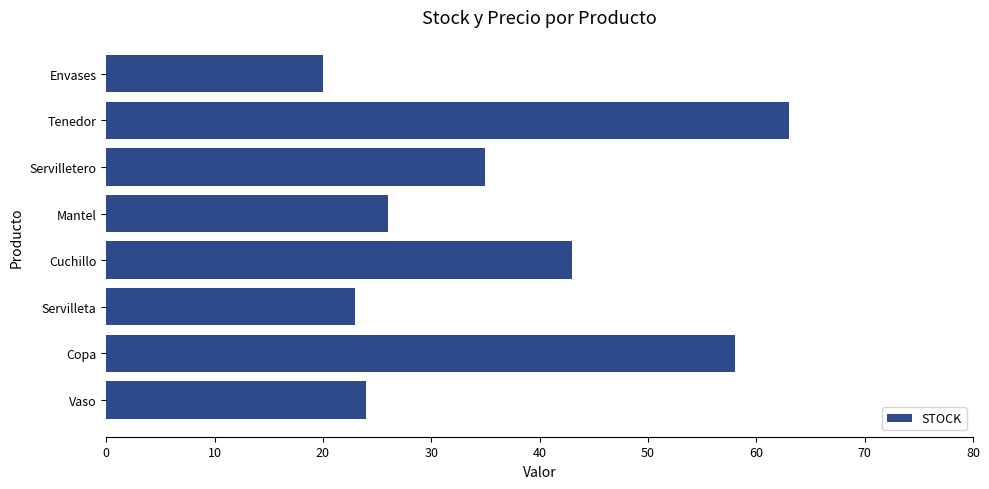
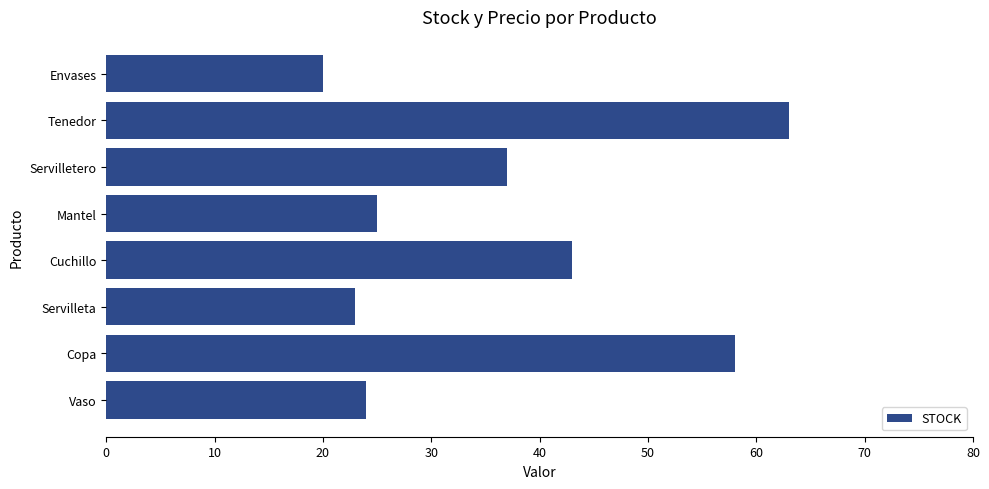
Servilletero: 35 -> 37
Mantel: 26 -> 25
